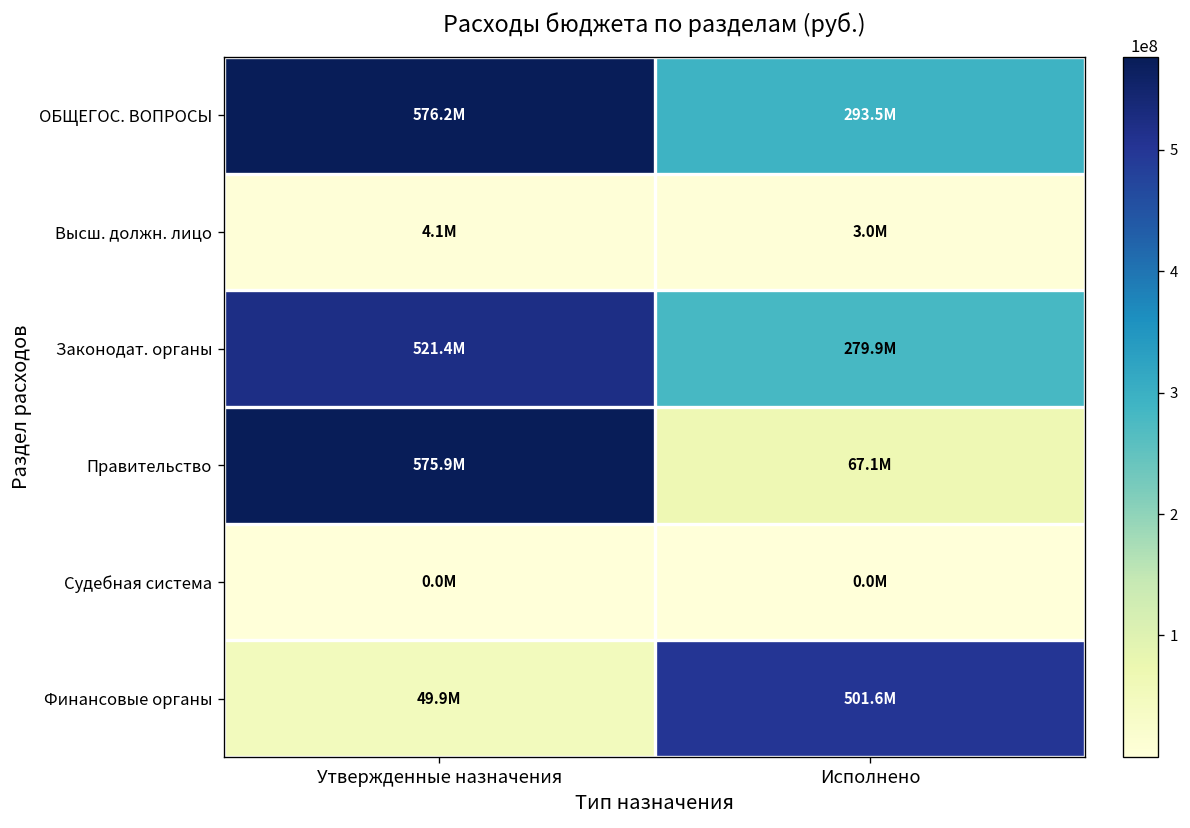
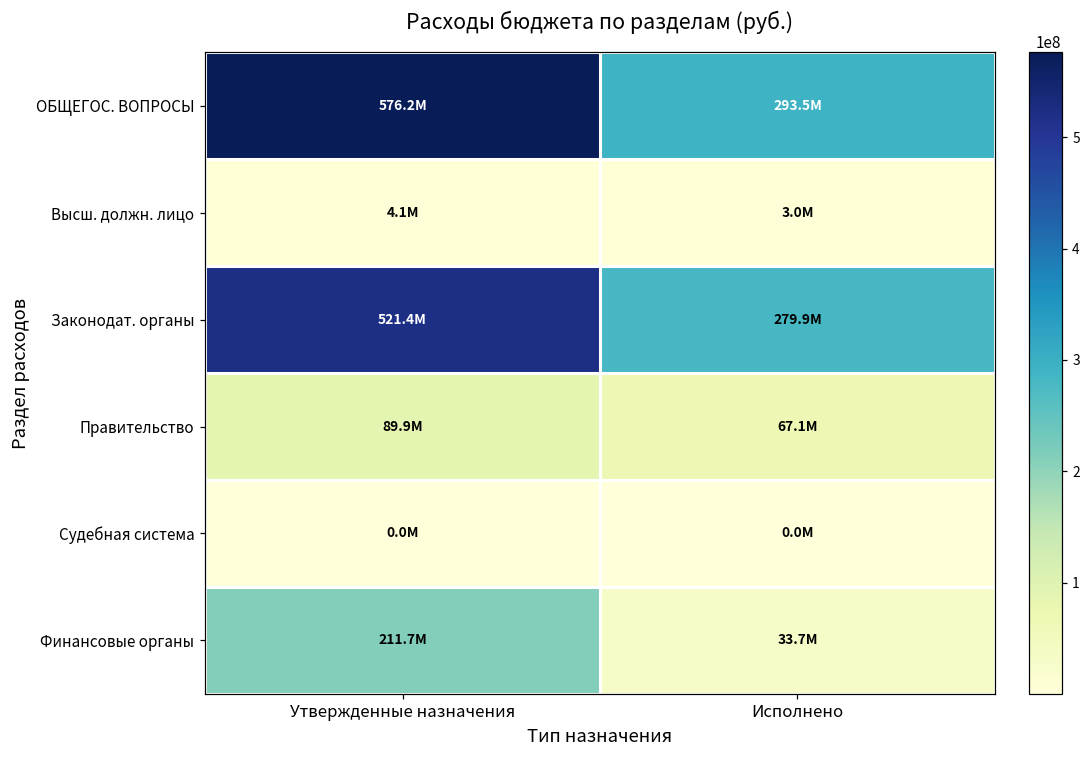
Правительство, Утвержденные назначения: 575.9M -> 89.9M
Финансовые органы, Утвержденные назначения: 49.9M -> 211.7M
Финансовые органы, Исполнено: 501.6M -> 33.7M
